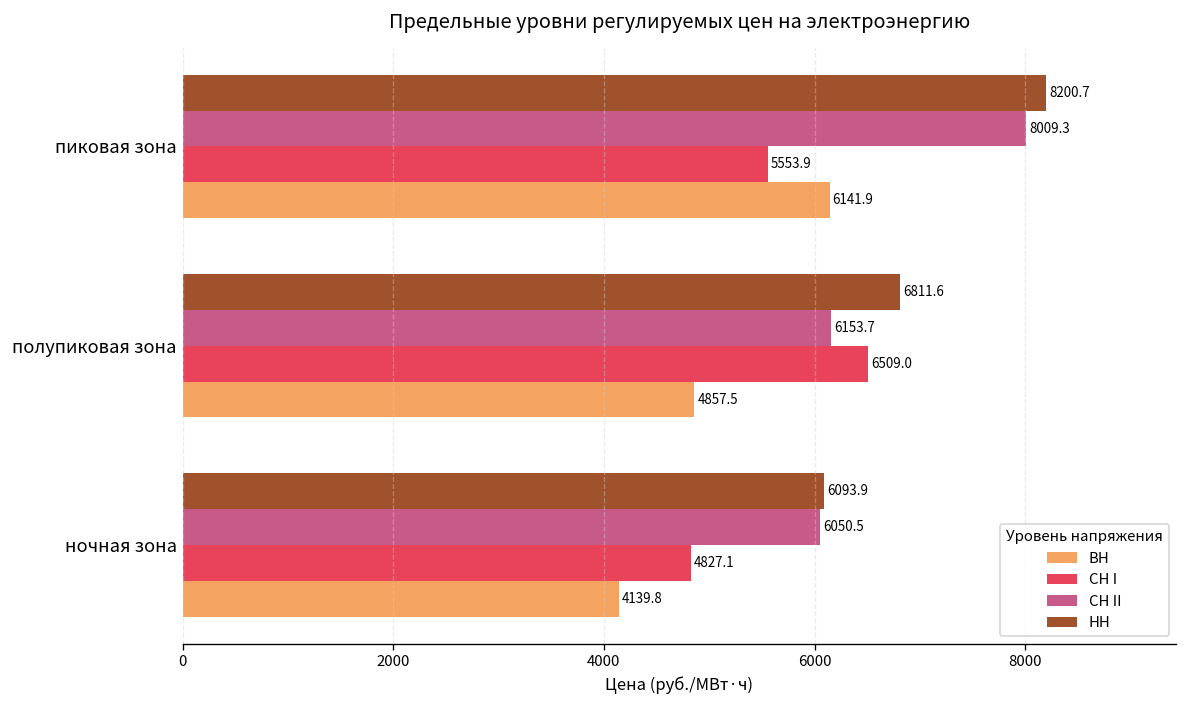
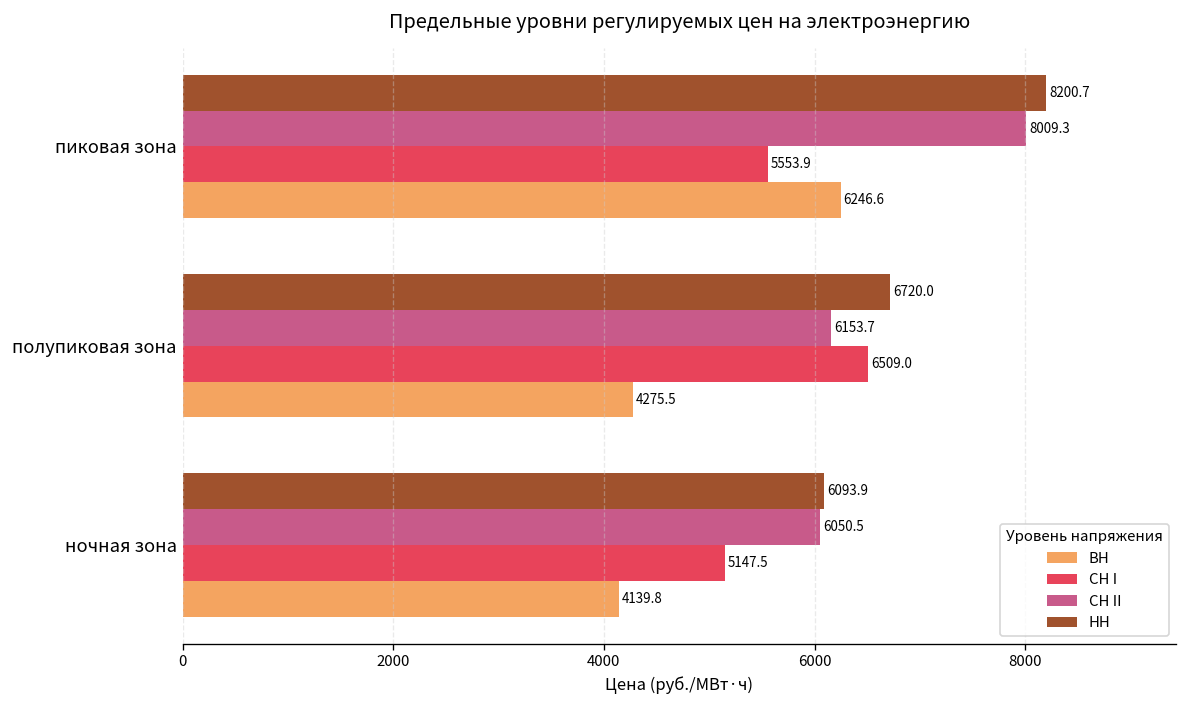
ВН, пиковая зона: 6141.9 -> 6246.6
НН, полупиковая зона: 6811.6 -> 6720.0
ВН, полупиковая зона: 4857.5 -> 4275.5
СН I, ночная зона: 4827.1 -> 5147.5
